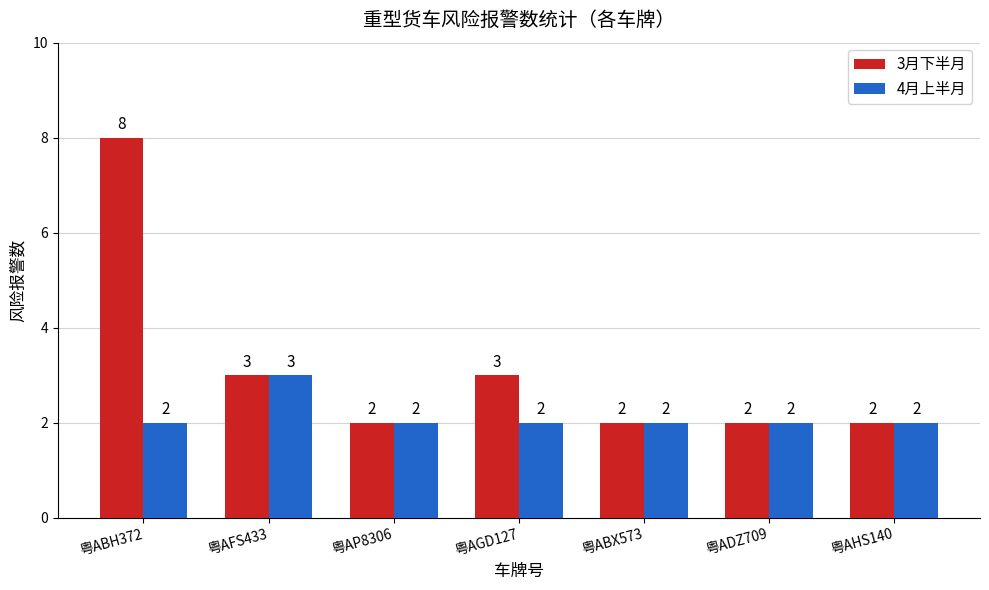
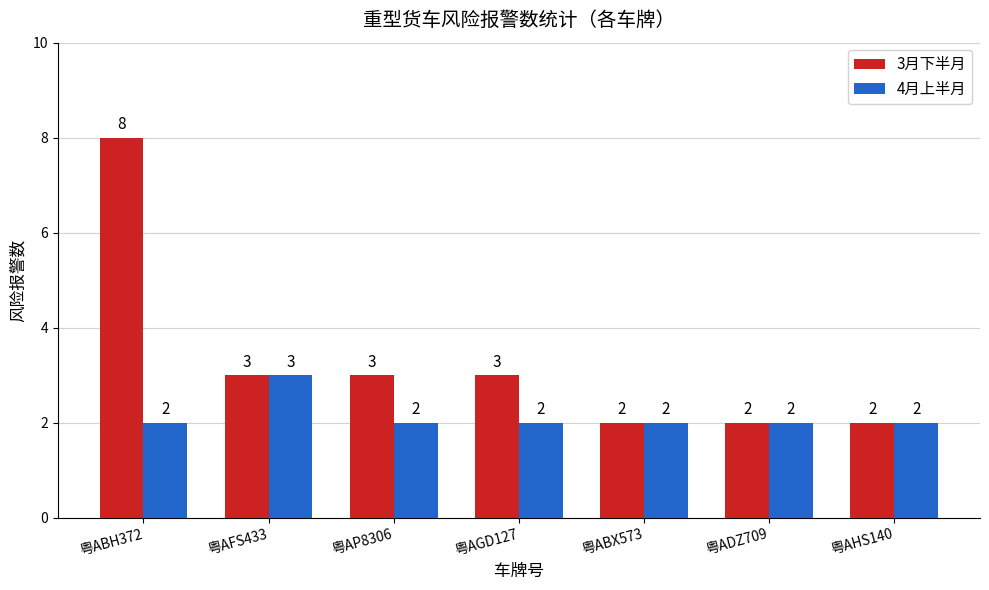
3月下半月, 粤AP8306: 2 -> 3
